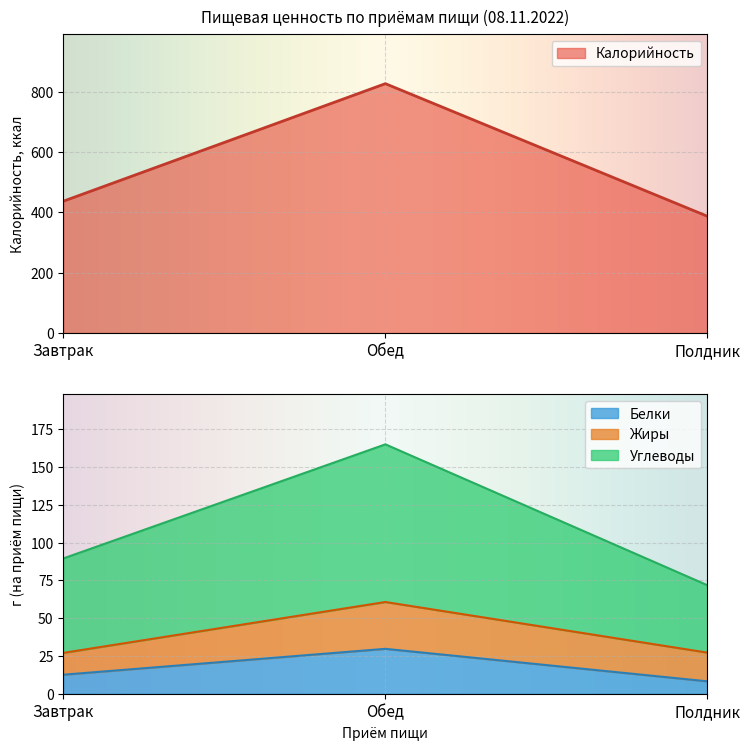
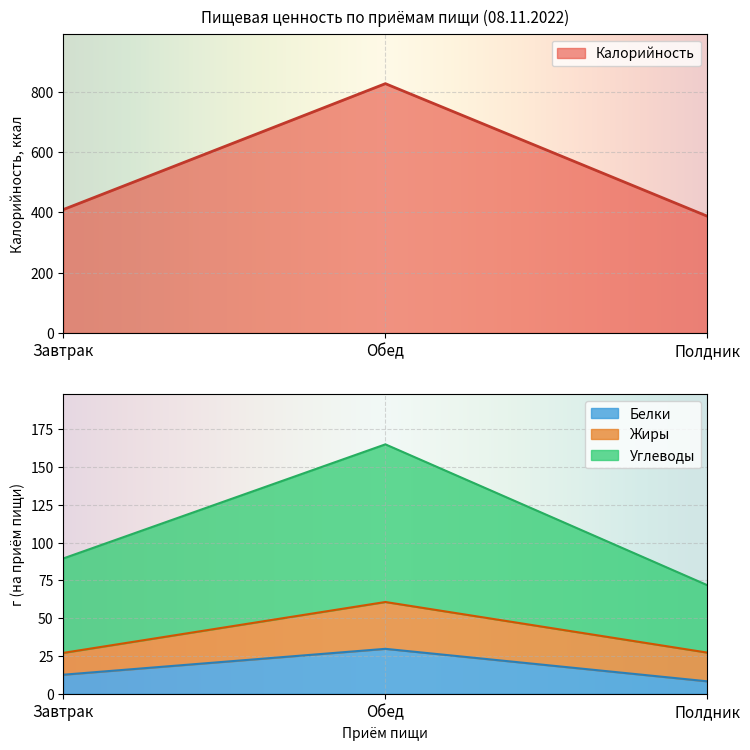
Пищевая ценность по приёмам пищи (08.11.2022), Завтрак: 440 -> 410
